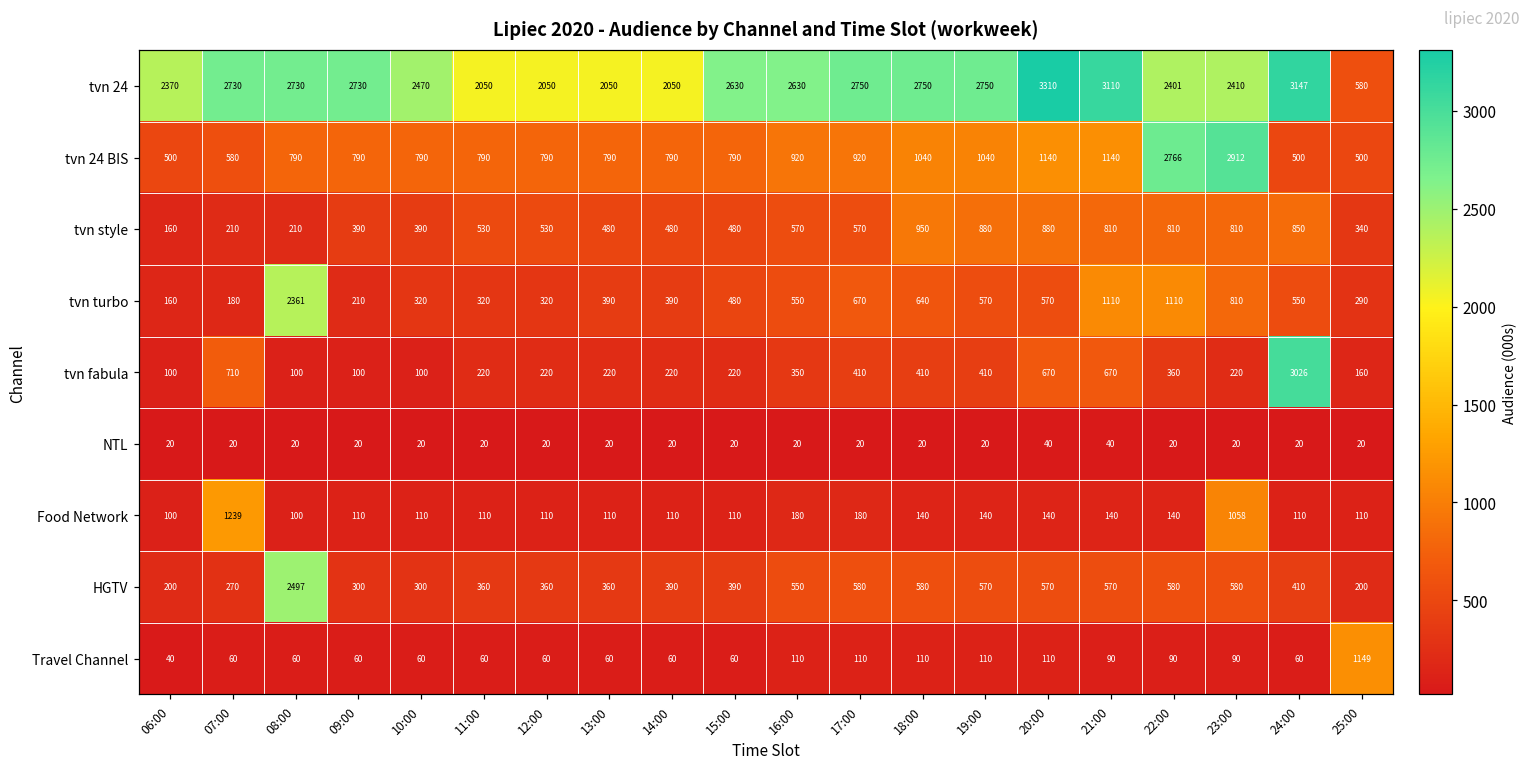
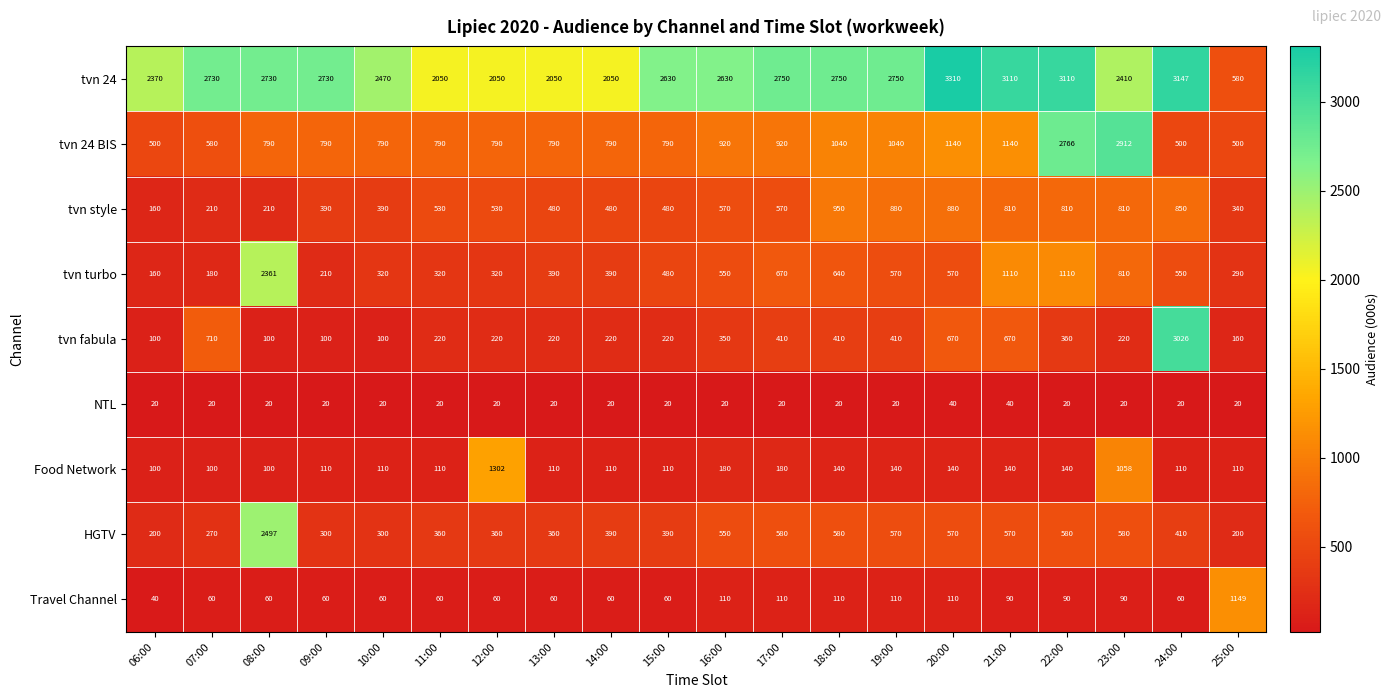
tvn 24, 22:00: 2401 -> 3110
Food Network, 07:00: 1239 -> 100
Food Network, 12:00: 110 -> 1302
